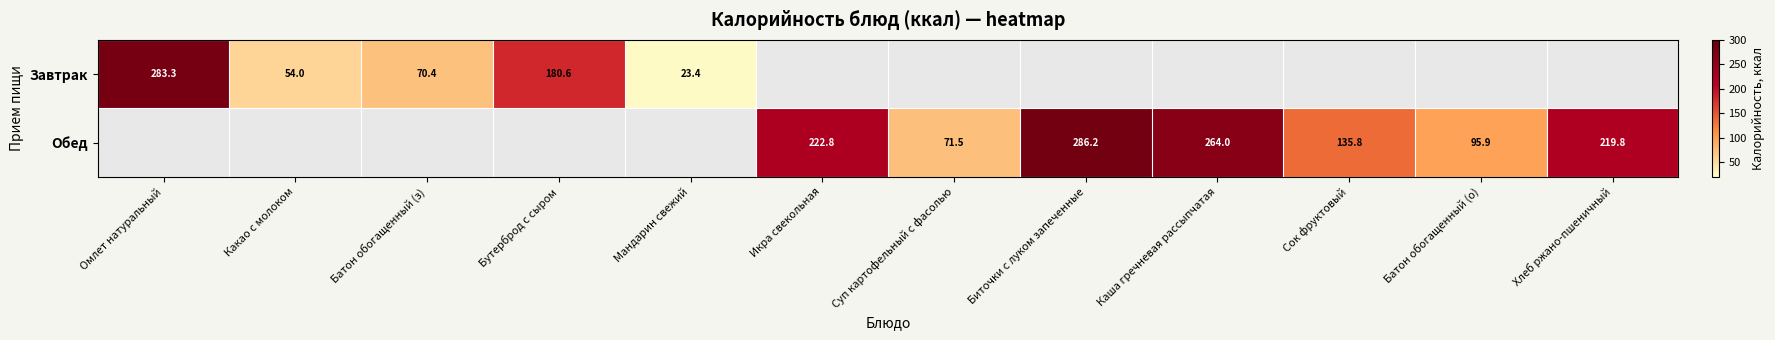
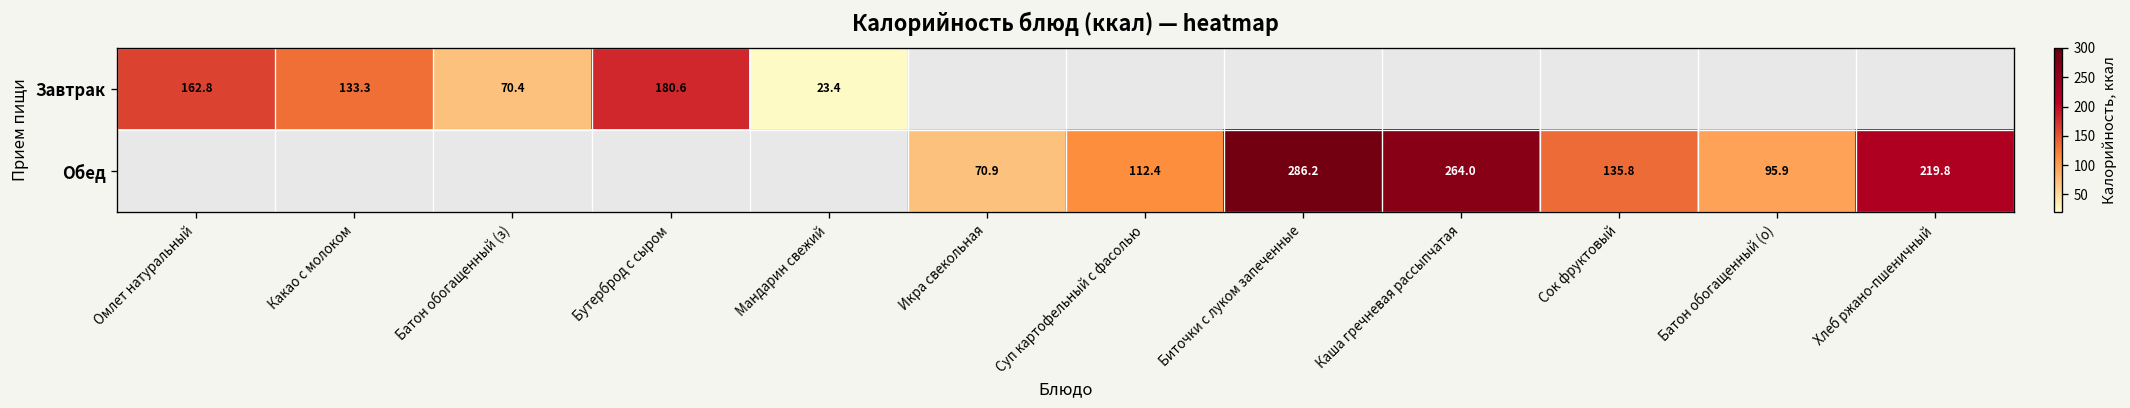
Завтрак, Омлет натуральный: 283.3 -> 162.8
Завтрак, Какао с молоком: 54.0 -> 133.3
Обед, Икра свекольная: 222.8 -> 70.9
Обед, Суп картофельный с фасолью: 71.5 -> 112.4
